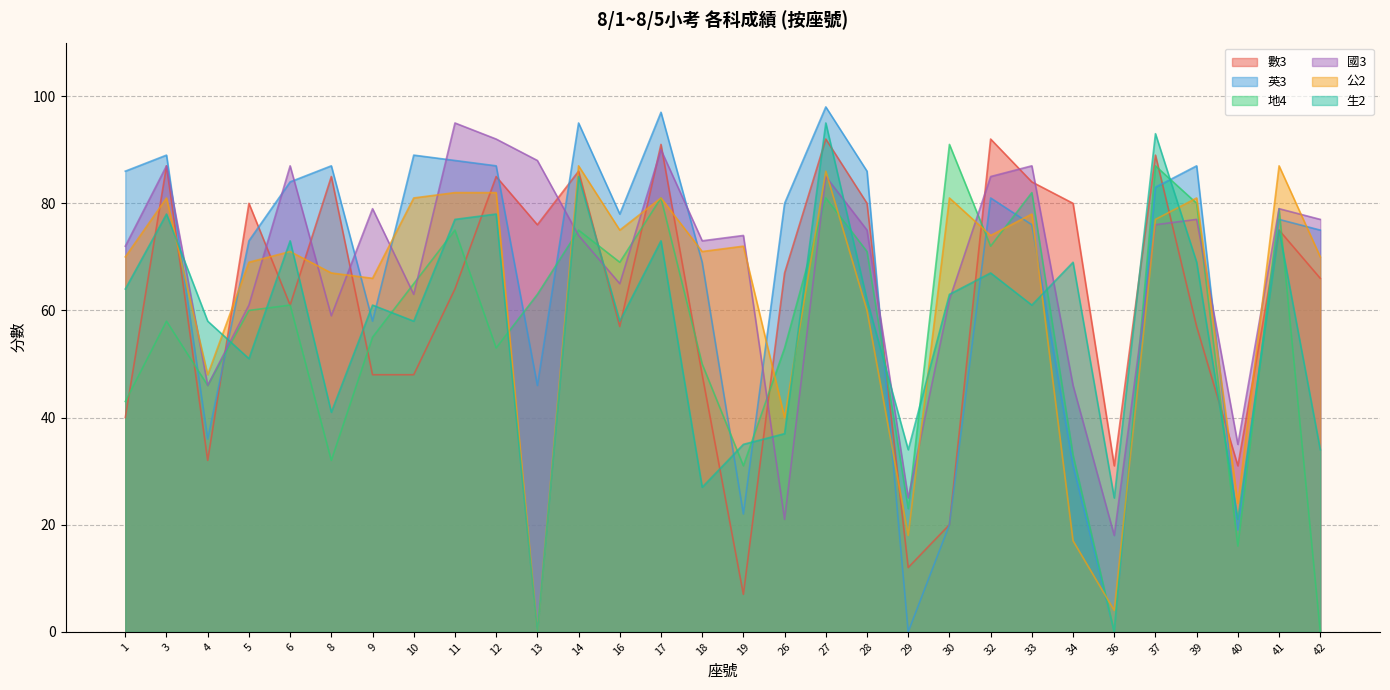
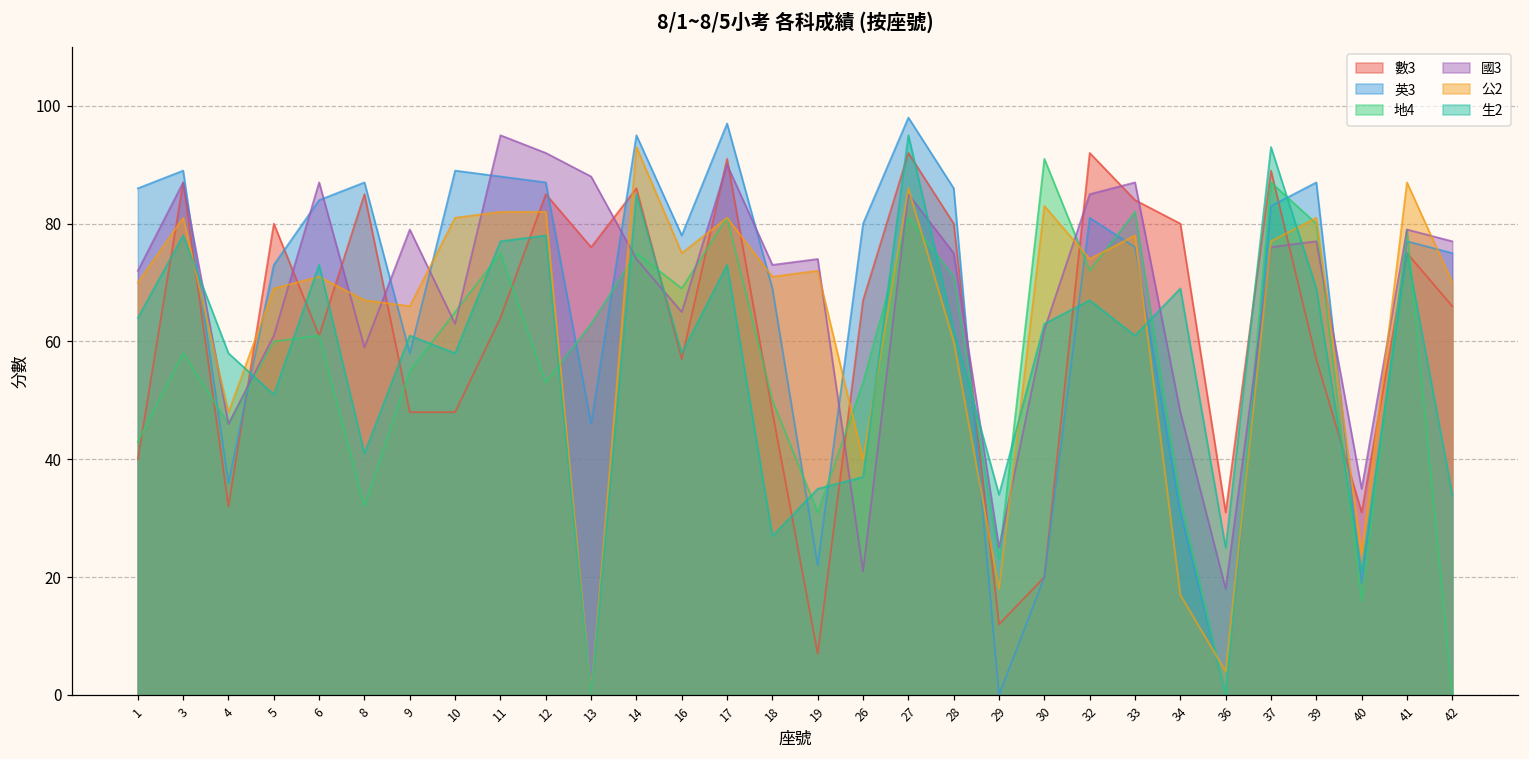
公2, 14: 87 -> 93
公2, 30: 81 -> 83
國3, 34: 46 -> 48
